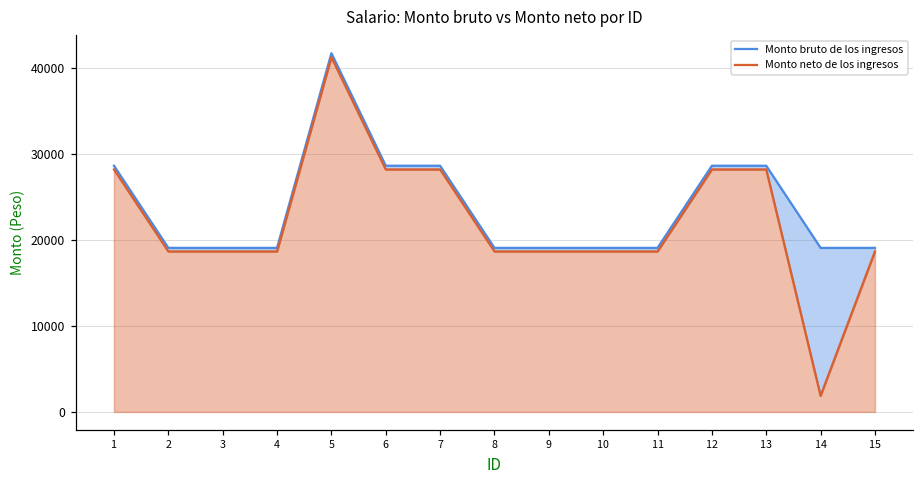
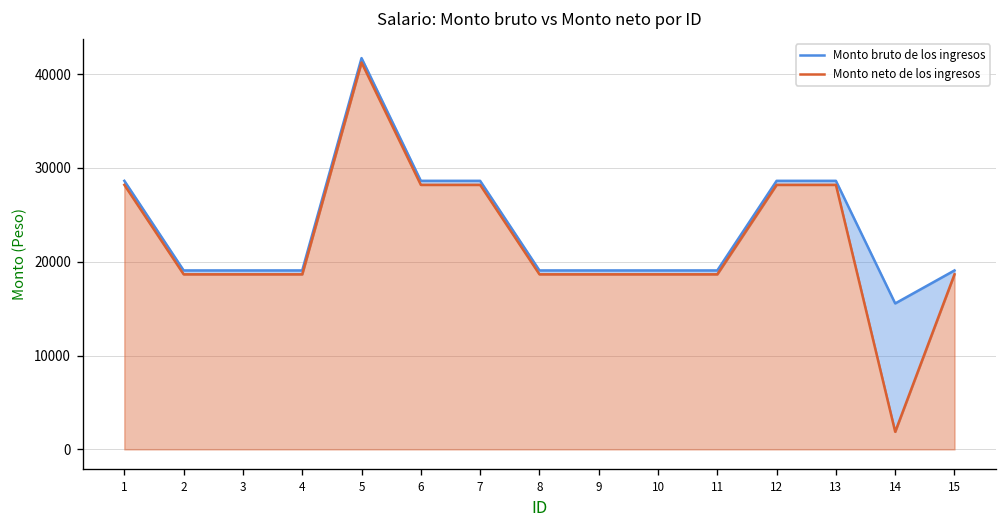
Monto bruto de los ingresos, 14: 19000 -> 16000
